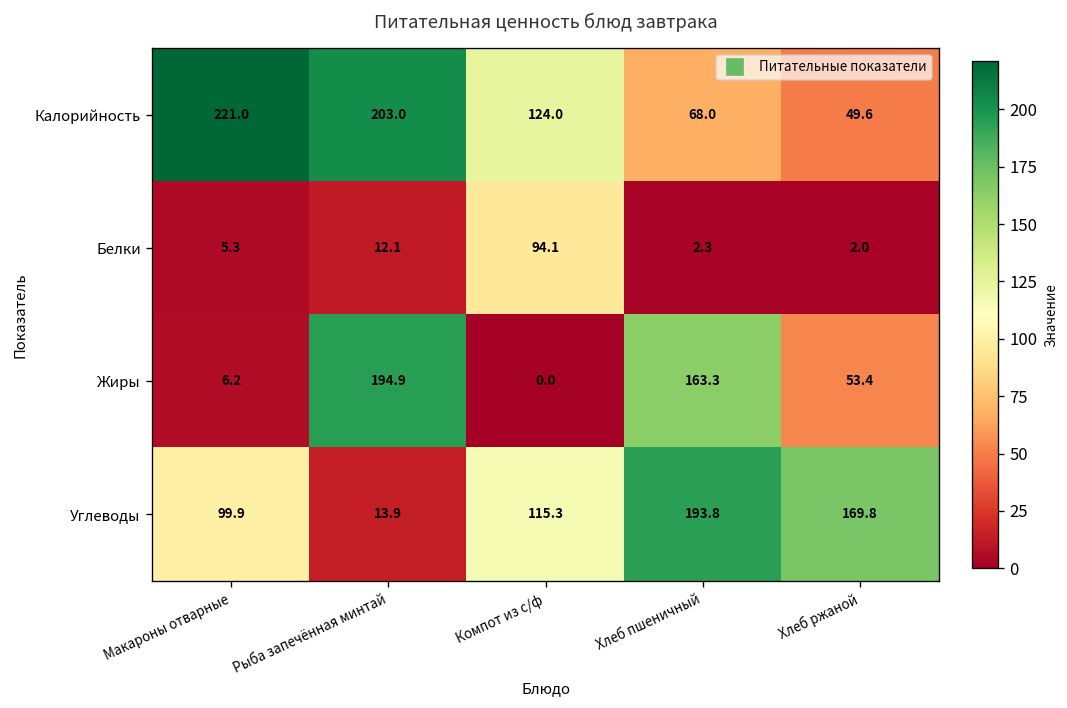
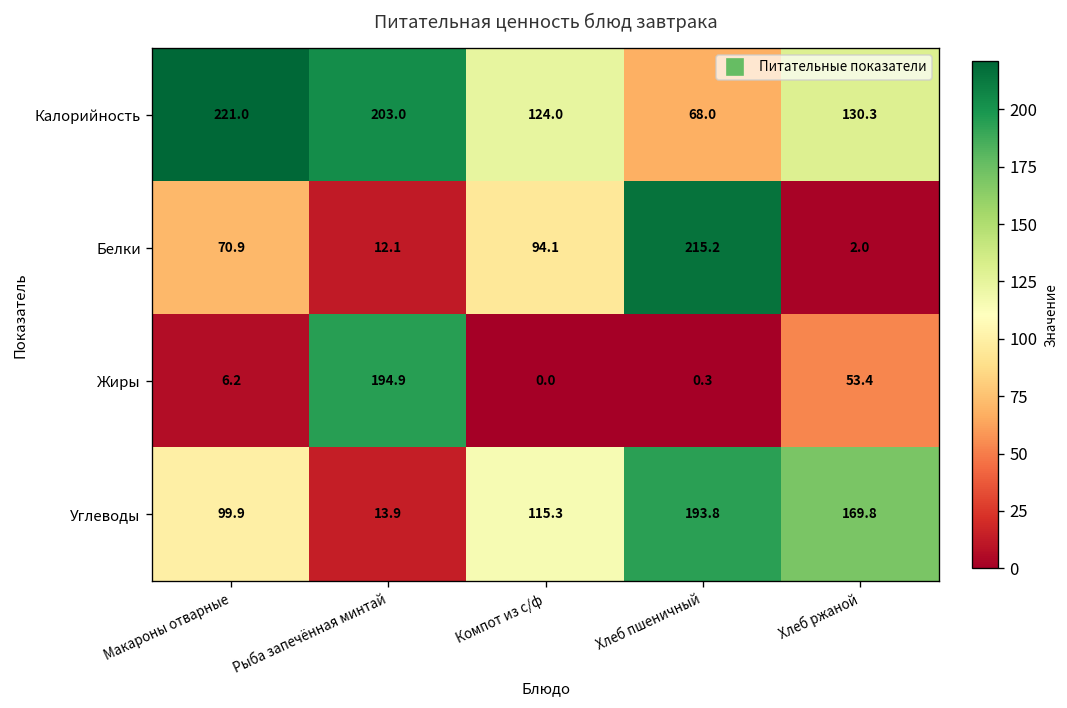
Калорийность, Хлеб ржаной: 49.6 -> 130.3
Белки, Макароны отварные: 5.3 -> 70.9
Белки, Хлеб пшеничный: 2.3 -> 215.2
Жиры, Хлеб пшеничный: 163.3 -> 0.3
